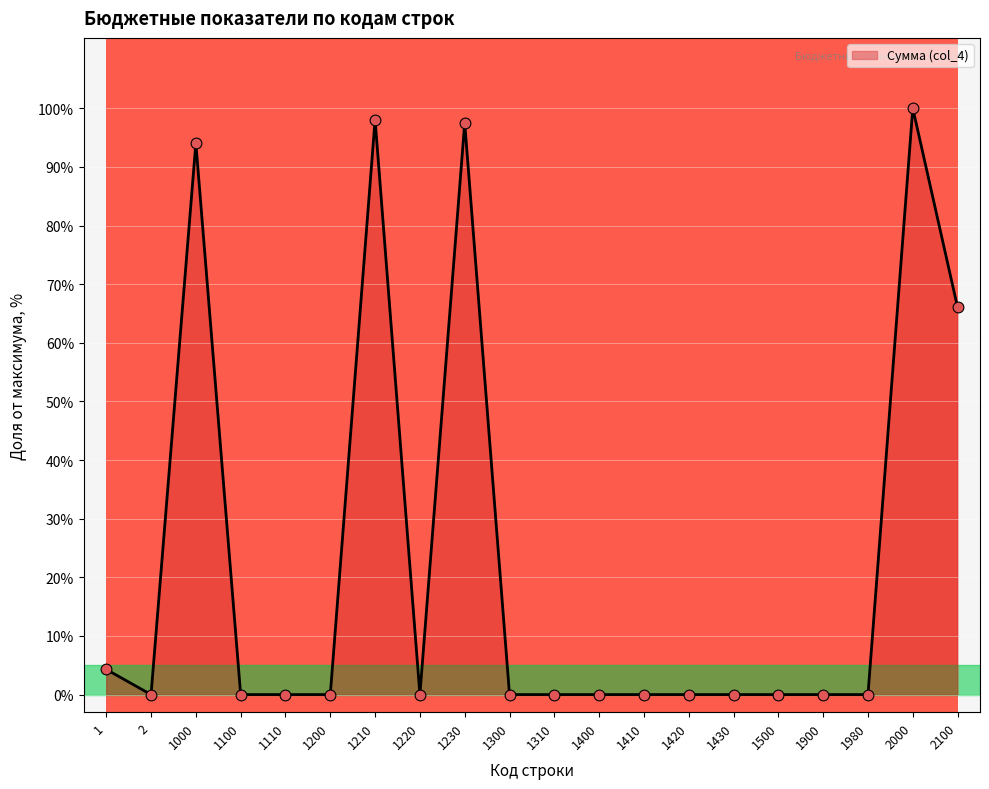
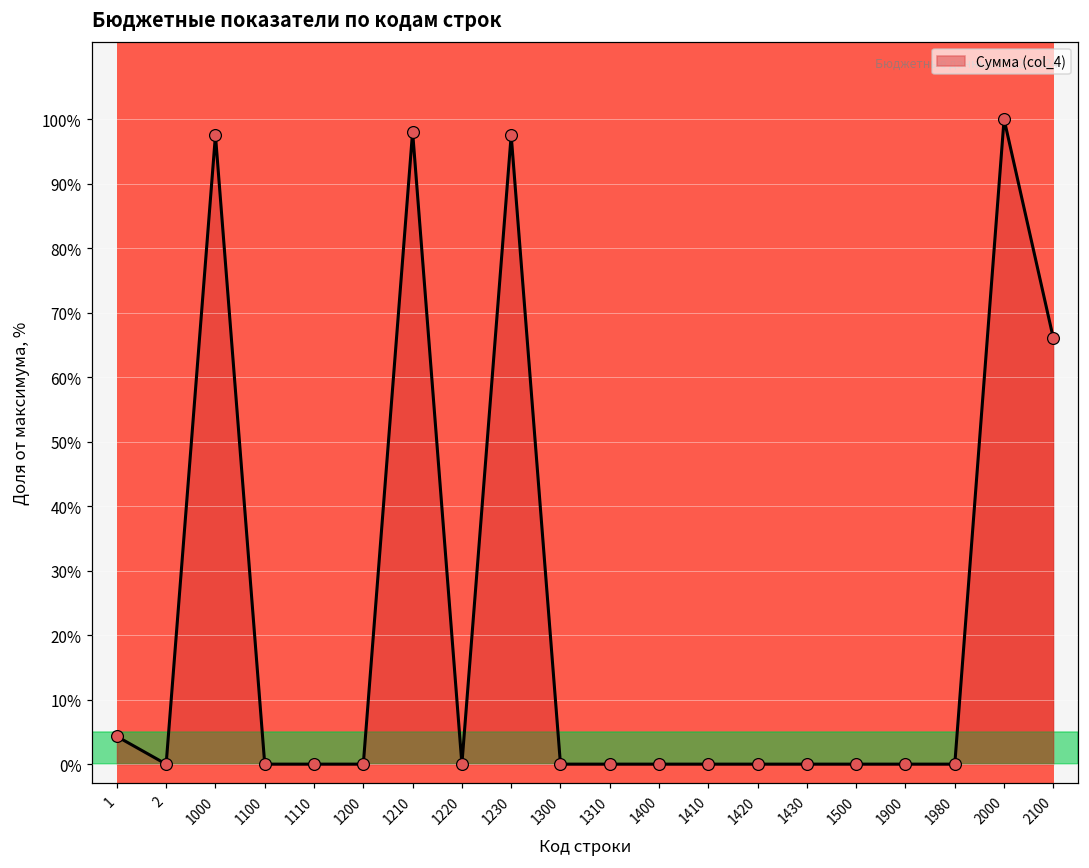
1000: 94% -> 98%
